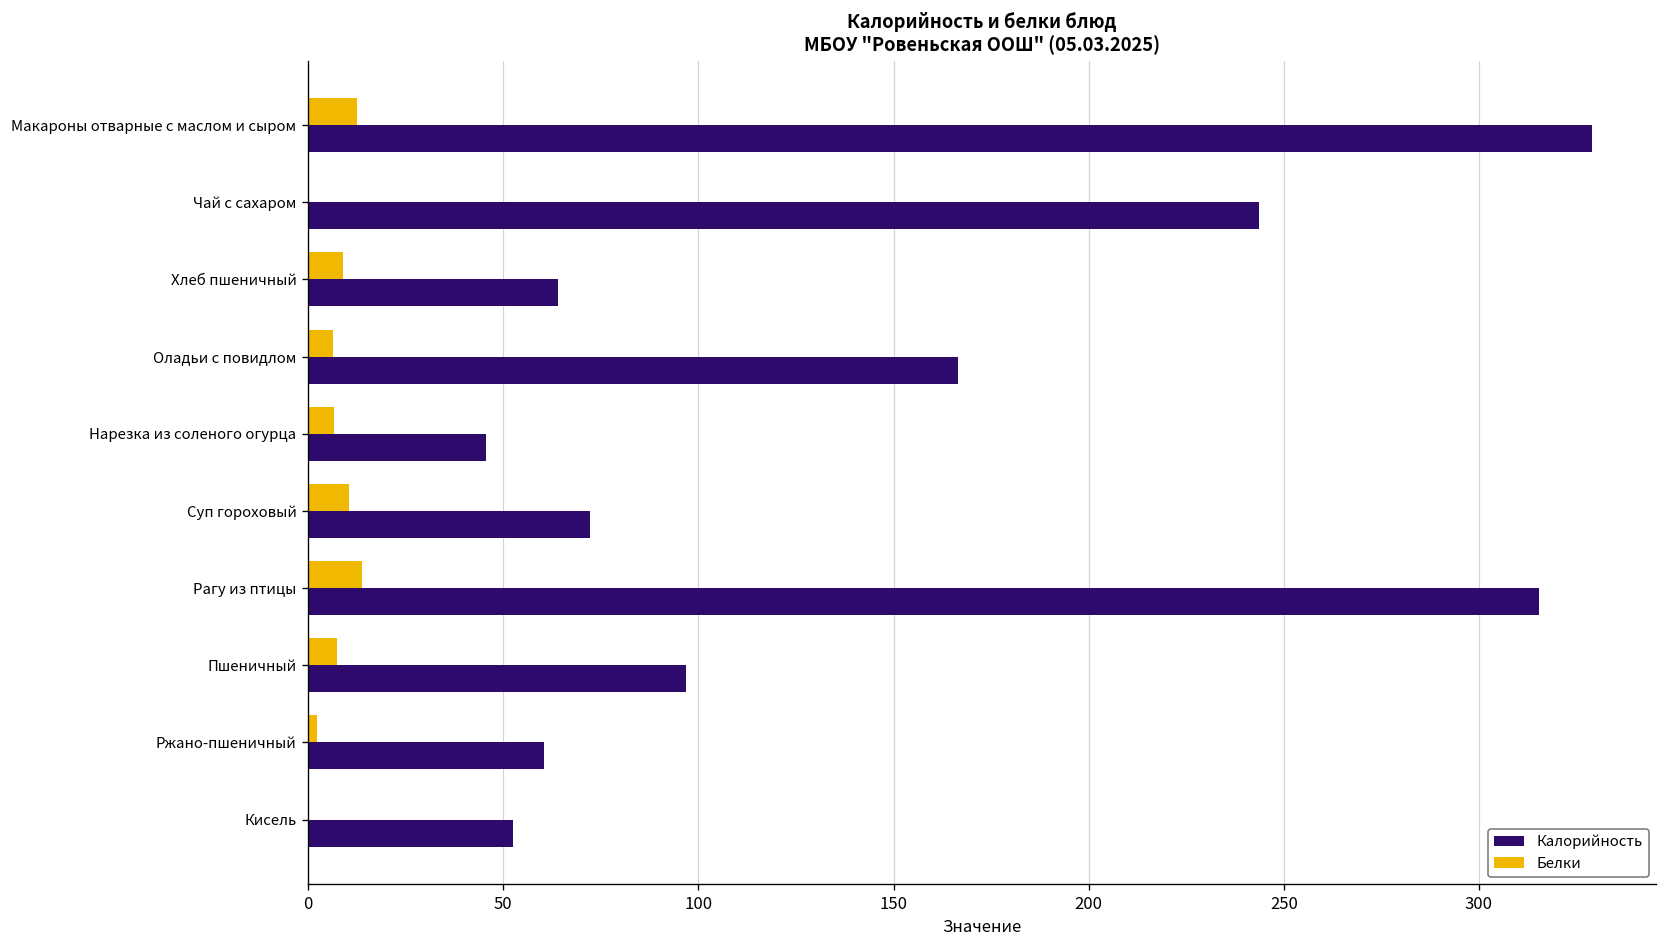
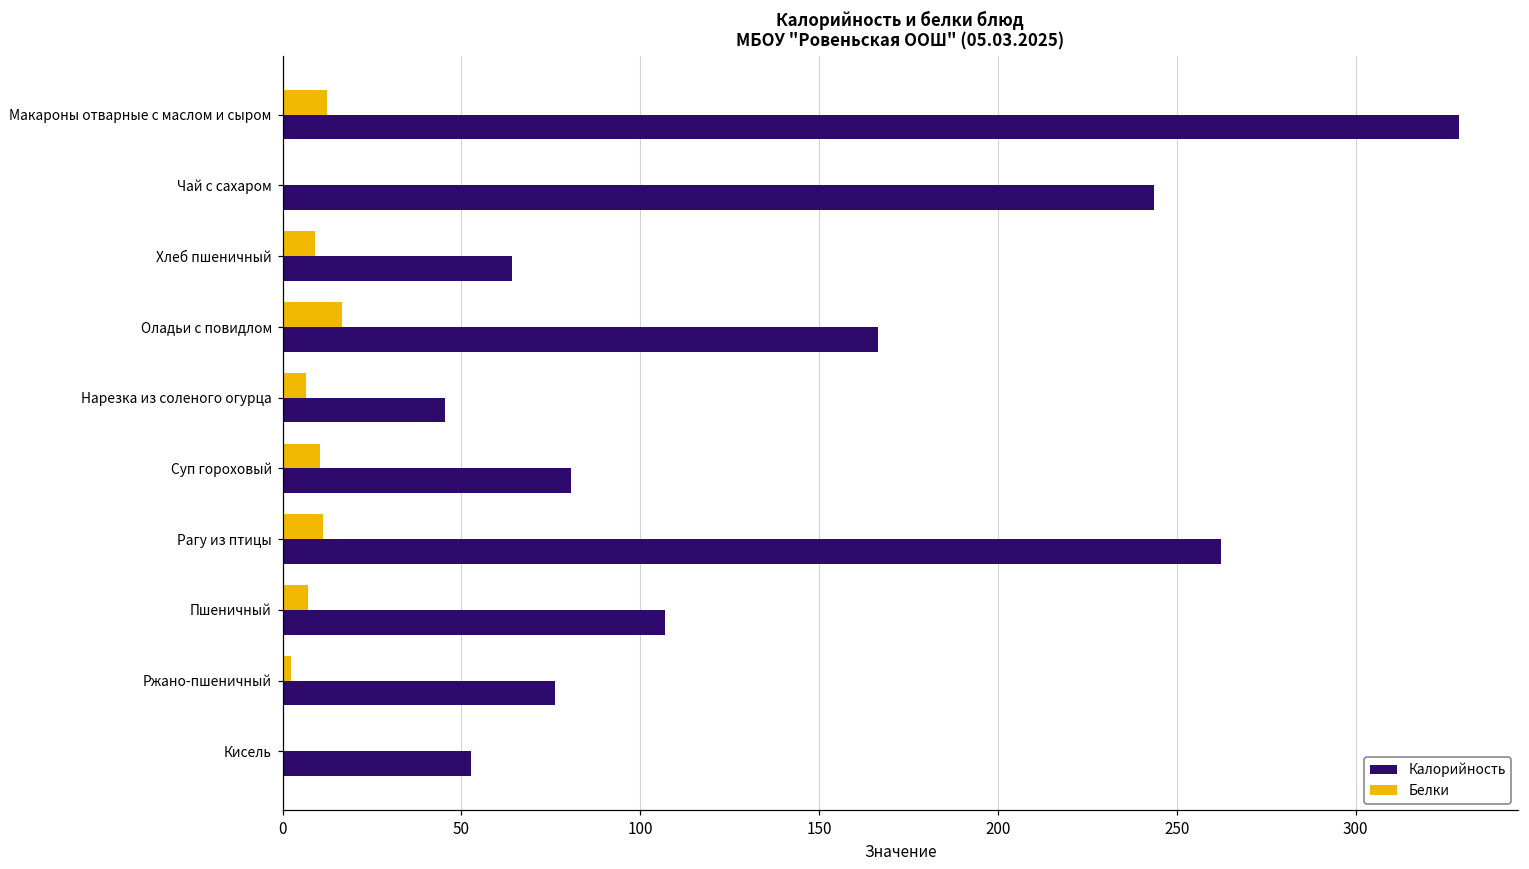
Белки, Оладьи с повидлом: 6 -> 17
Калорийность, Суп гороховый: 72 -> 81
Белки, Рагу из птицы: 14 -> 11
Калорийность, Рагу из птицы: 315 -> 262
Калорийность, Пшеничный: 97 -> 107
Калорийность, Ржано-пшеничный: 60 -> 76
